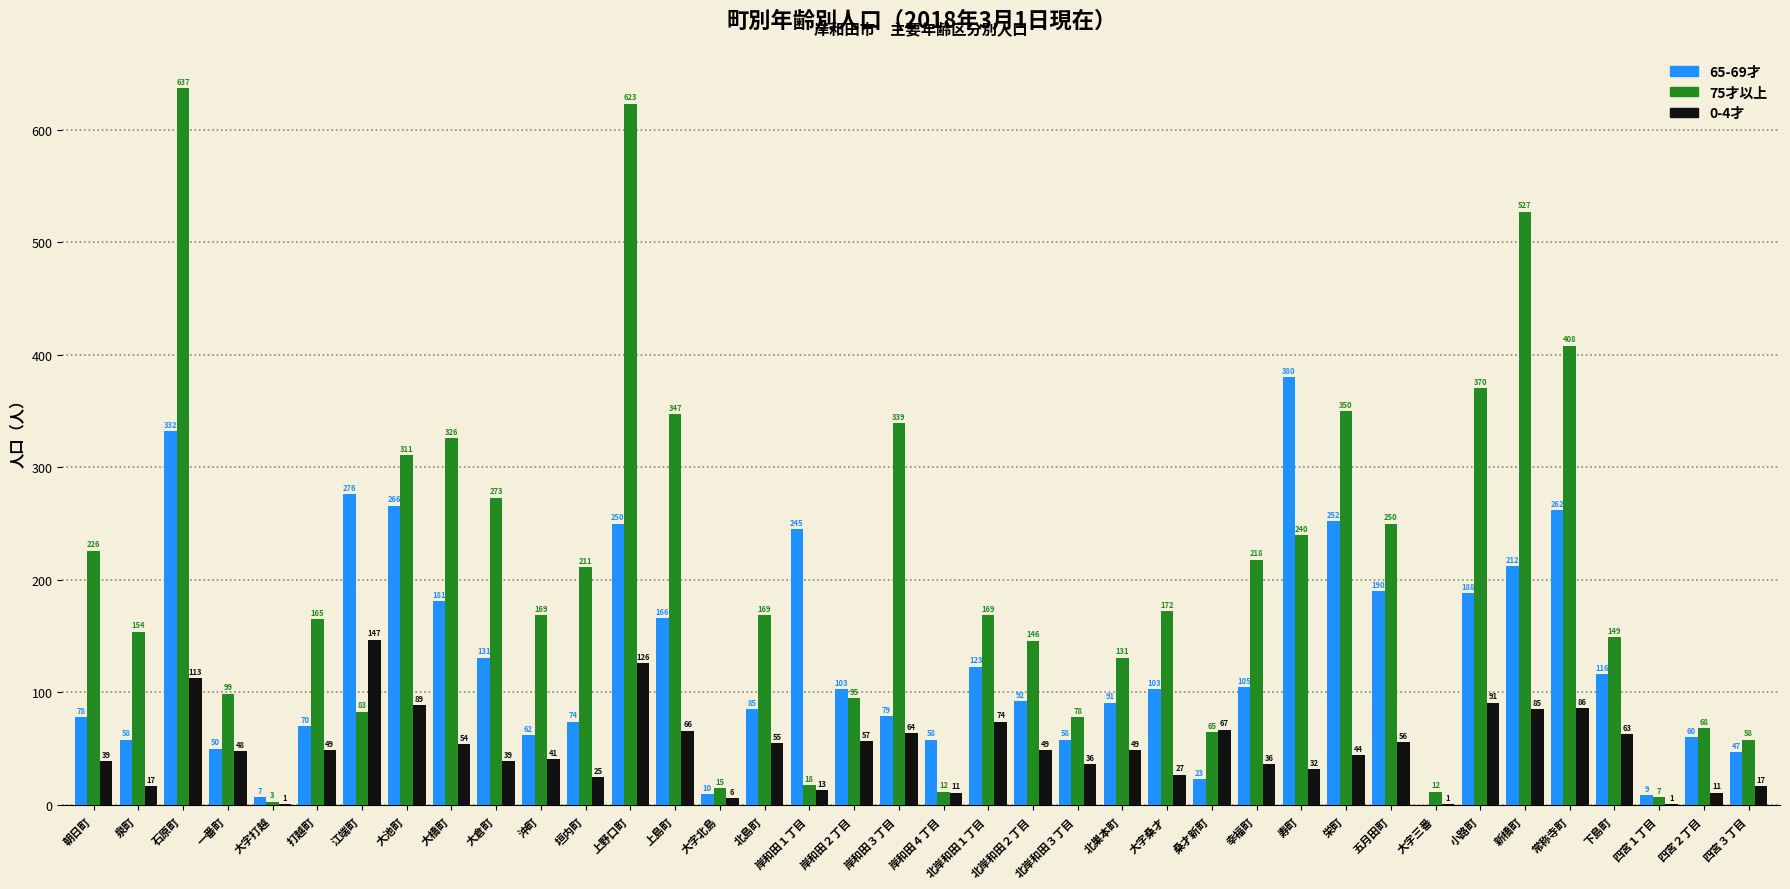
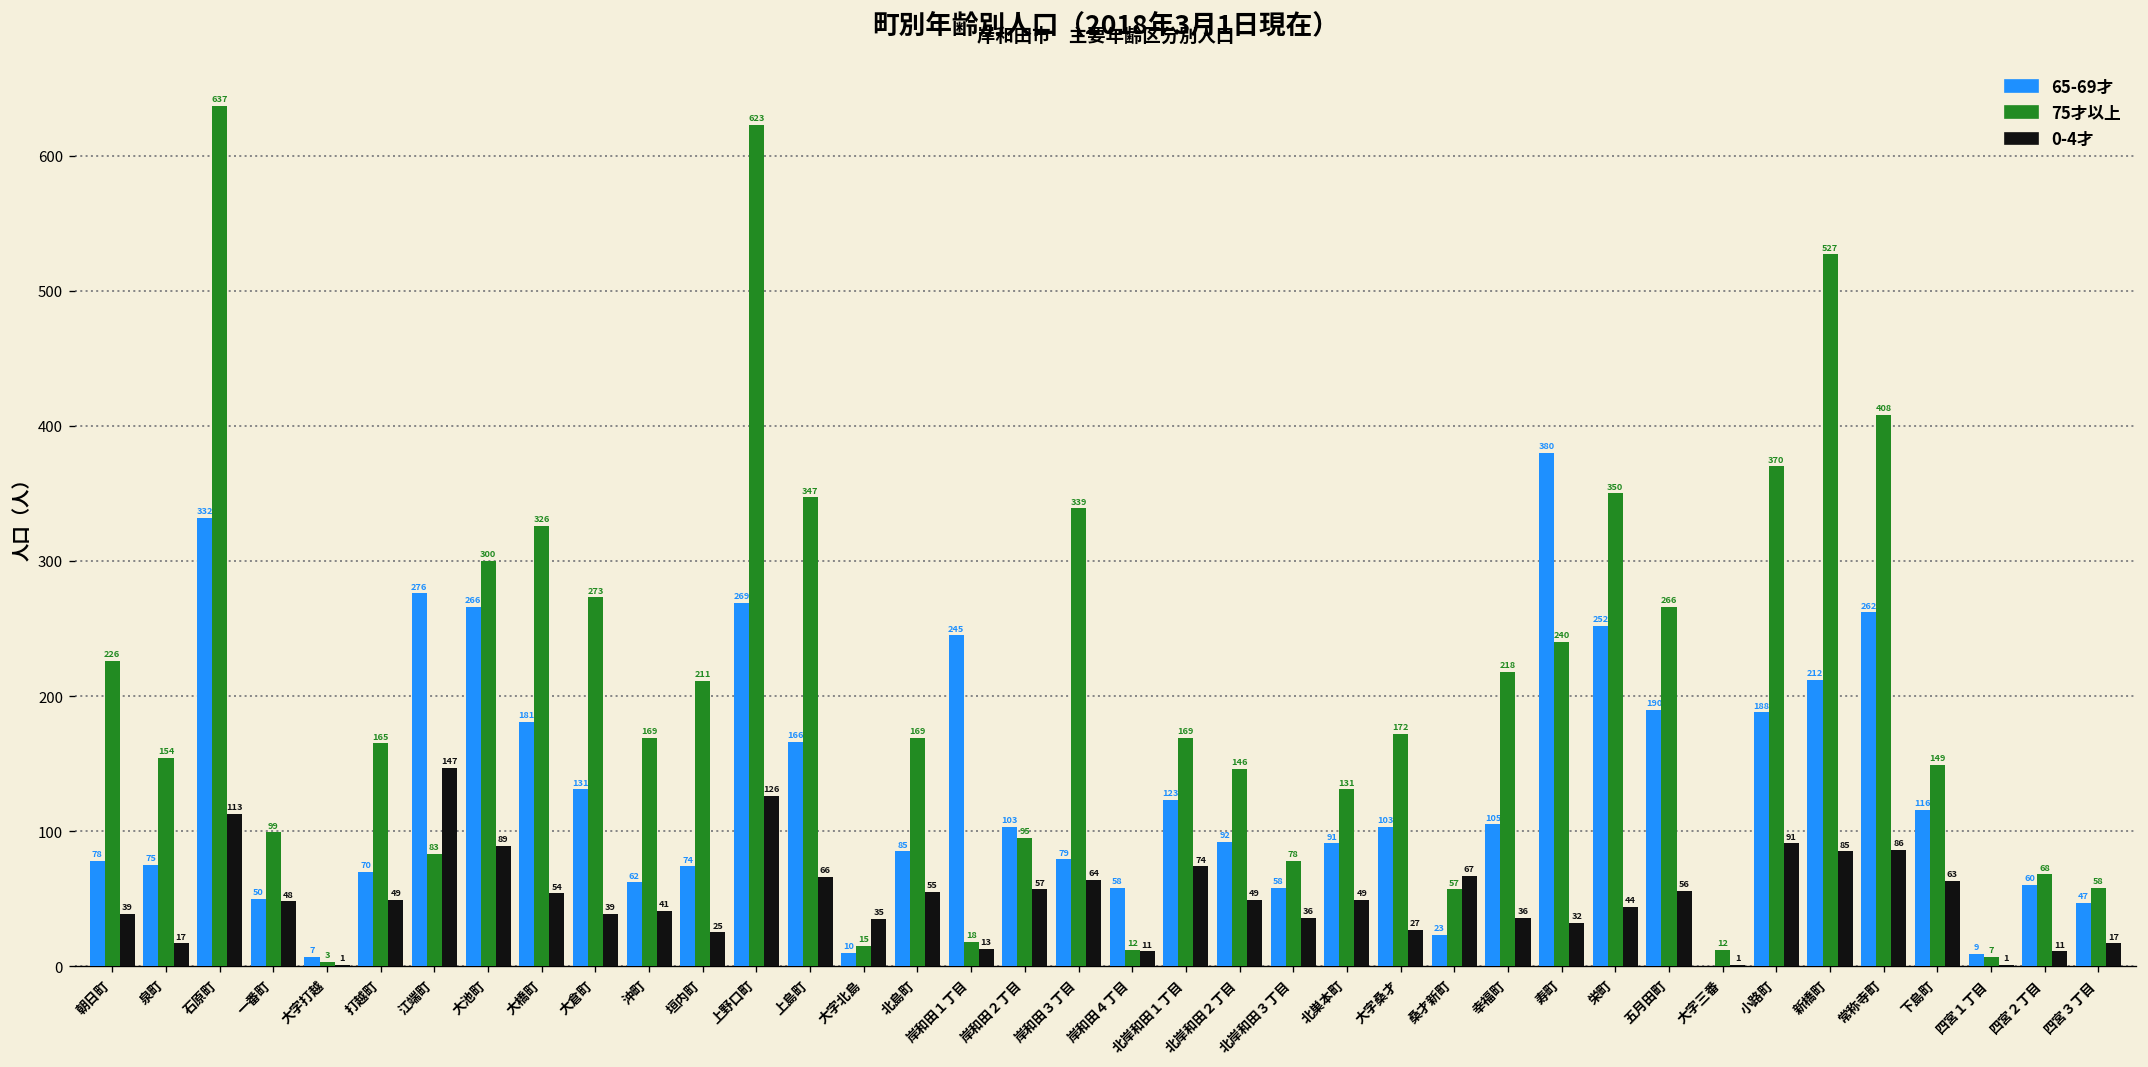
65-69才, 泉町: 58 -> 75
75才以上, 大池町: 311 -> 300
65-69才, 上野口町: 250 -> 269
0-4才, 大字北島: 6 -> 35
75才以上, 桑才新町: 65 -> 57
75才以上, 五月田町: 250 -> 266
